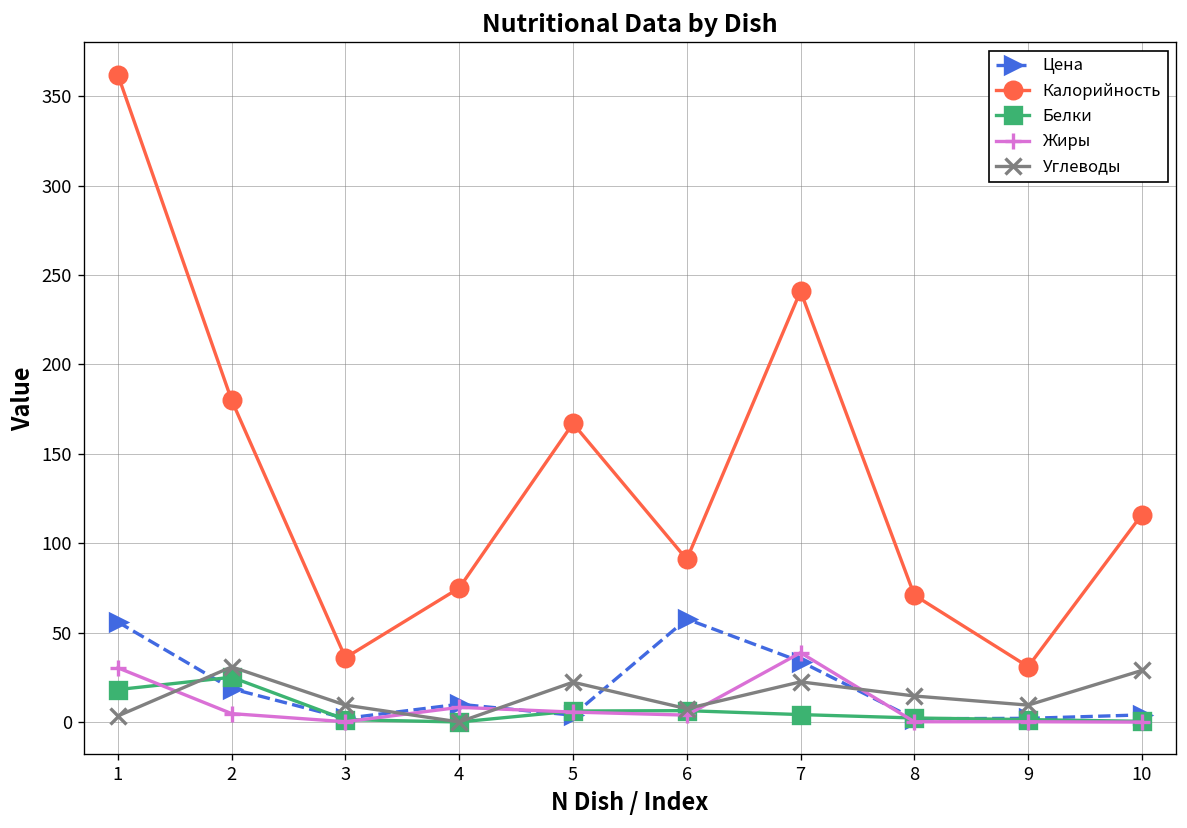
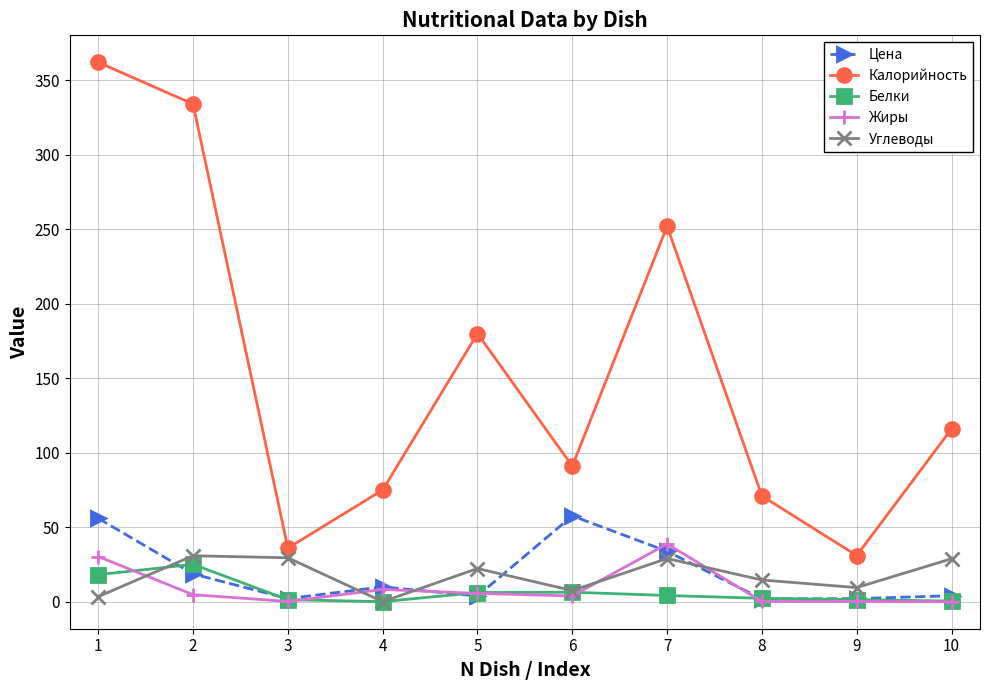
Калорийность, 2: 180 -> 334
Углеводы, 3: 10 -> 30
Калорийность, 5: 167 -> 180
Калорийность, 7: 241 -> 252
Углеводы, 7: 23 -> 29
